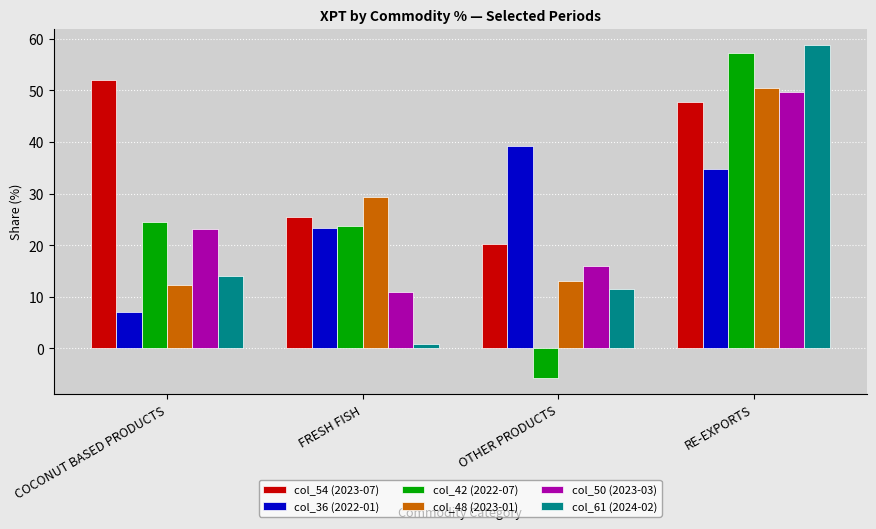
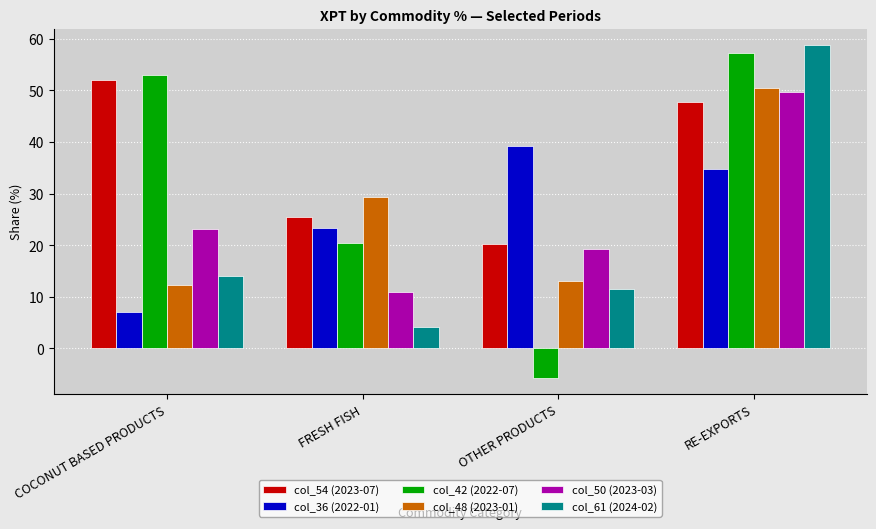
col_42 (2022-07), COCONUT BASED PRODUCTS: 25 -> 53
col_42 (2022-07), FRESH FISH: 24 -> 20
col_61 (2024-02), FRESH FISH: 1 -> 4
col_50 (2023-03), OTHER PRODUCTS: 16 -> 19
